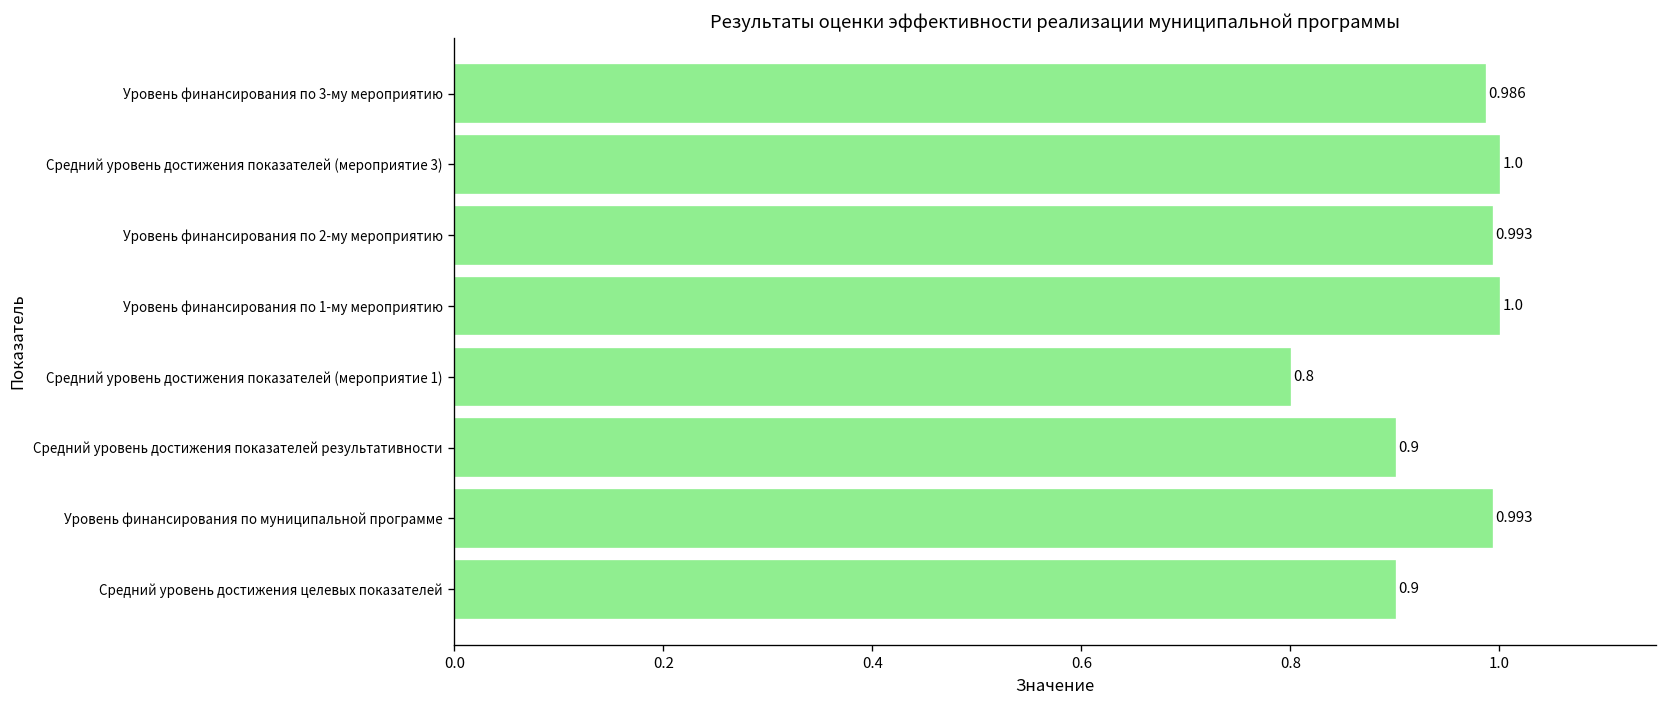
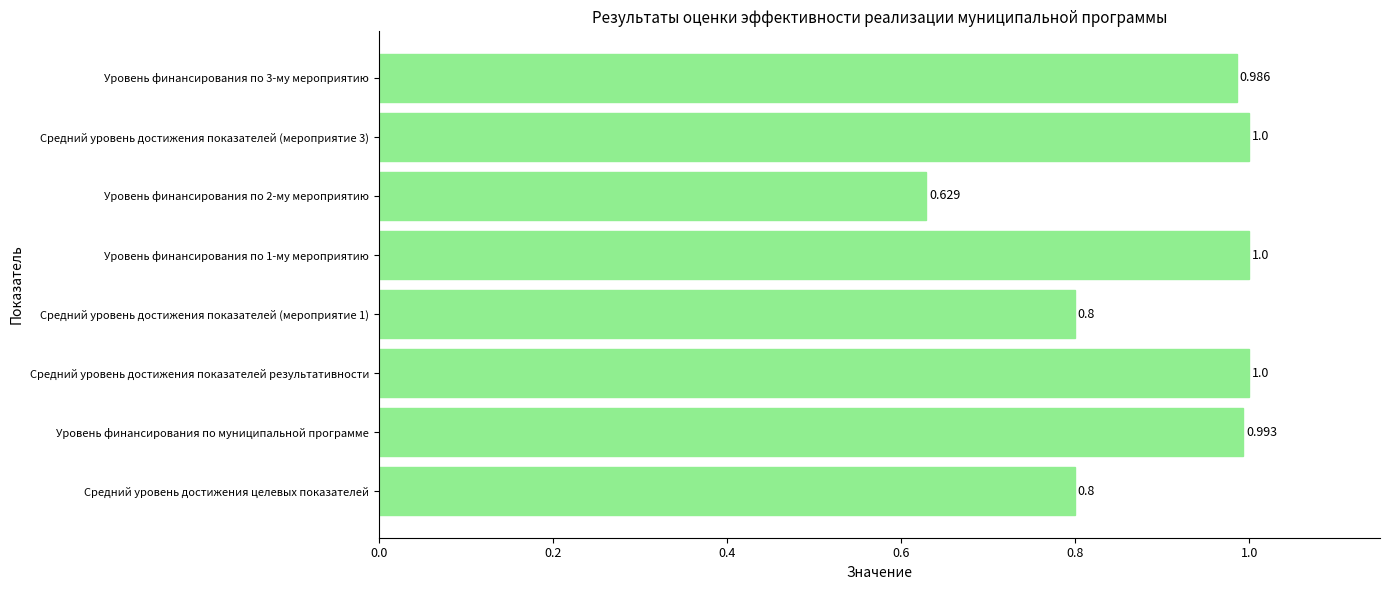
Уровень финансирования по 2-му мероприятию: 0.993 -> 0.629
Средний уровень достижения показателей результативности: 0.9 -> 1.0
Средний уровень достижения целевых показателей: 0.9 -> 0.8
